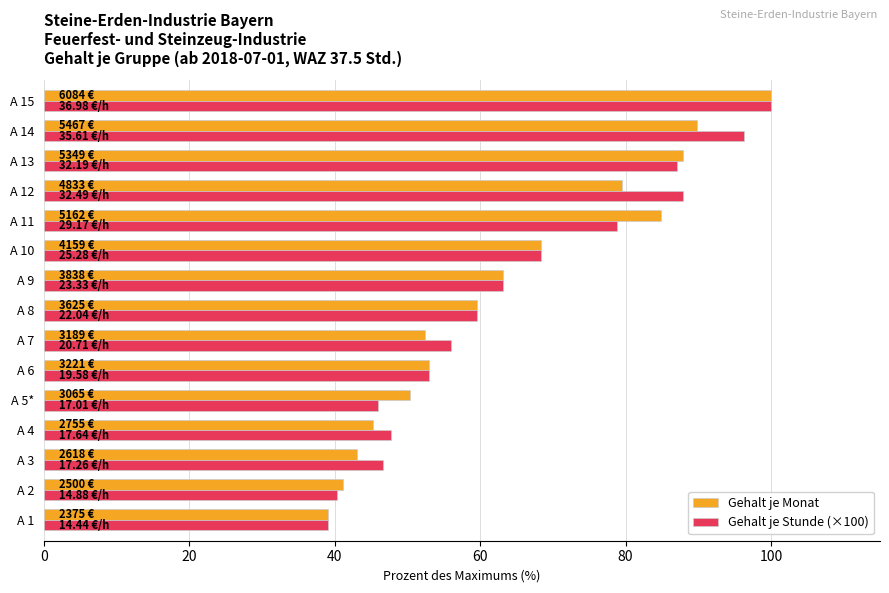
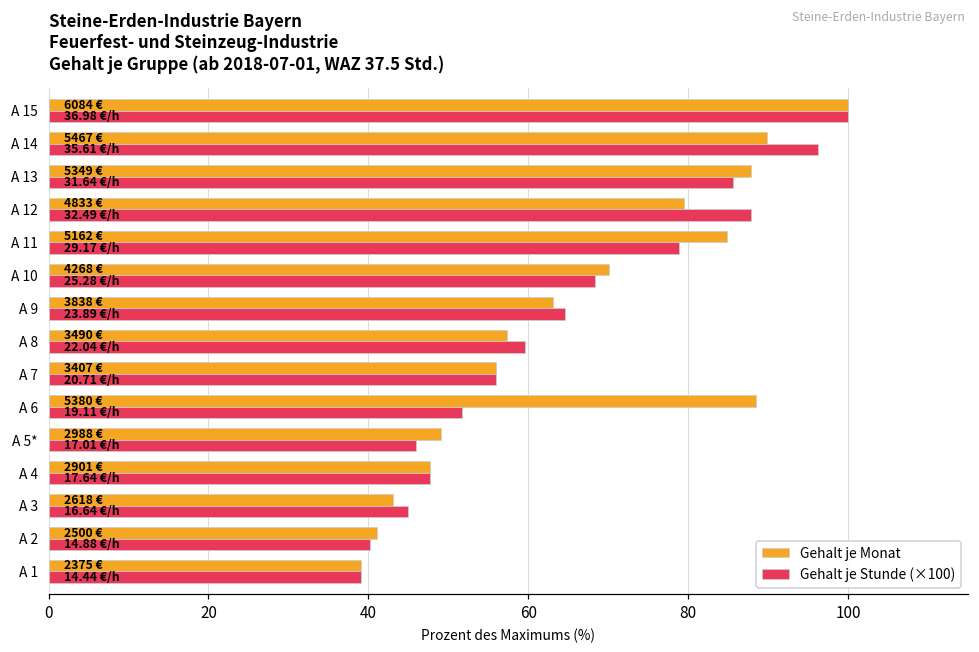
Gehalt je Stunde (×100), A 13: 32.19 -> 31.64
Gehalt je Monat, A 10: 4159 -> 4268
Gehalt je Stunde (×100), A 9: 23.33 -> 23.89
Gehalt je Monat, A 8: 3625 -> 3490
Gehalt je Monat, A 7: 3189 -> 3407
Gehalt je Monat, A 6: 3221 -> 5380
Gehalt je Stunde (×100), A 6: 19.58 -> 19.11
Gehalt je Monat, A 5*: 3065 -> 2988
Gehalt je Monat, A 4: 2755 -> 2901
Gehalt je Stunde (×100), A 3: 17.26 -> 16.64
